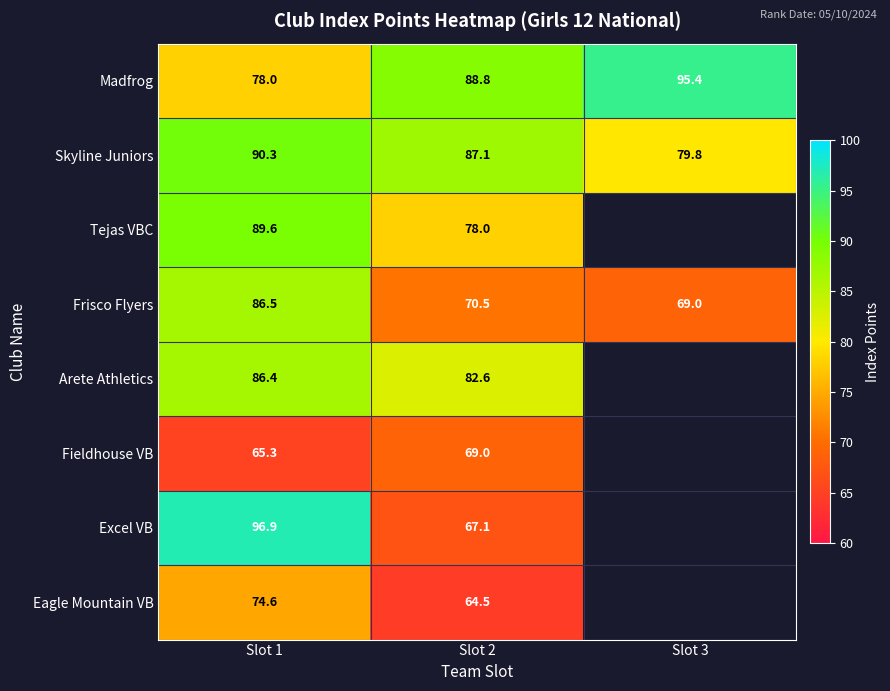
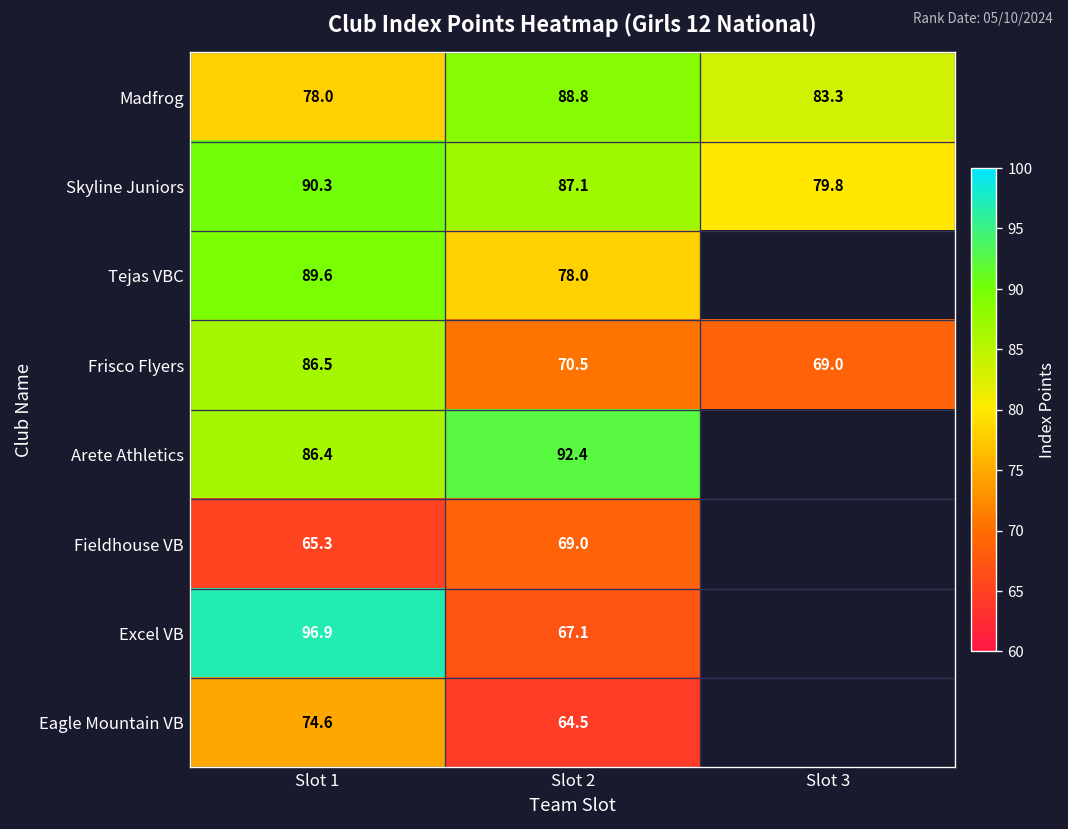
Madfrog, Slot 3: 95.4 -> 83.3
Arete Athletics, Slot 2: 82.6 -> 92.4
